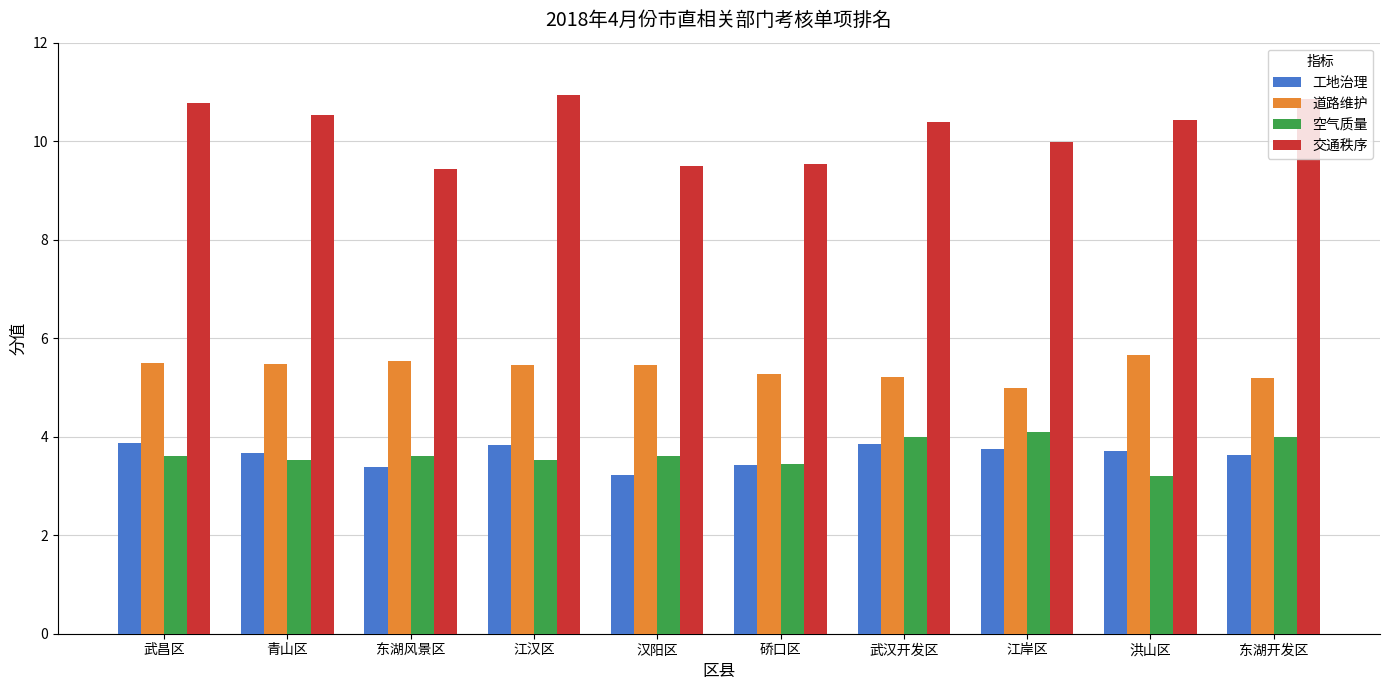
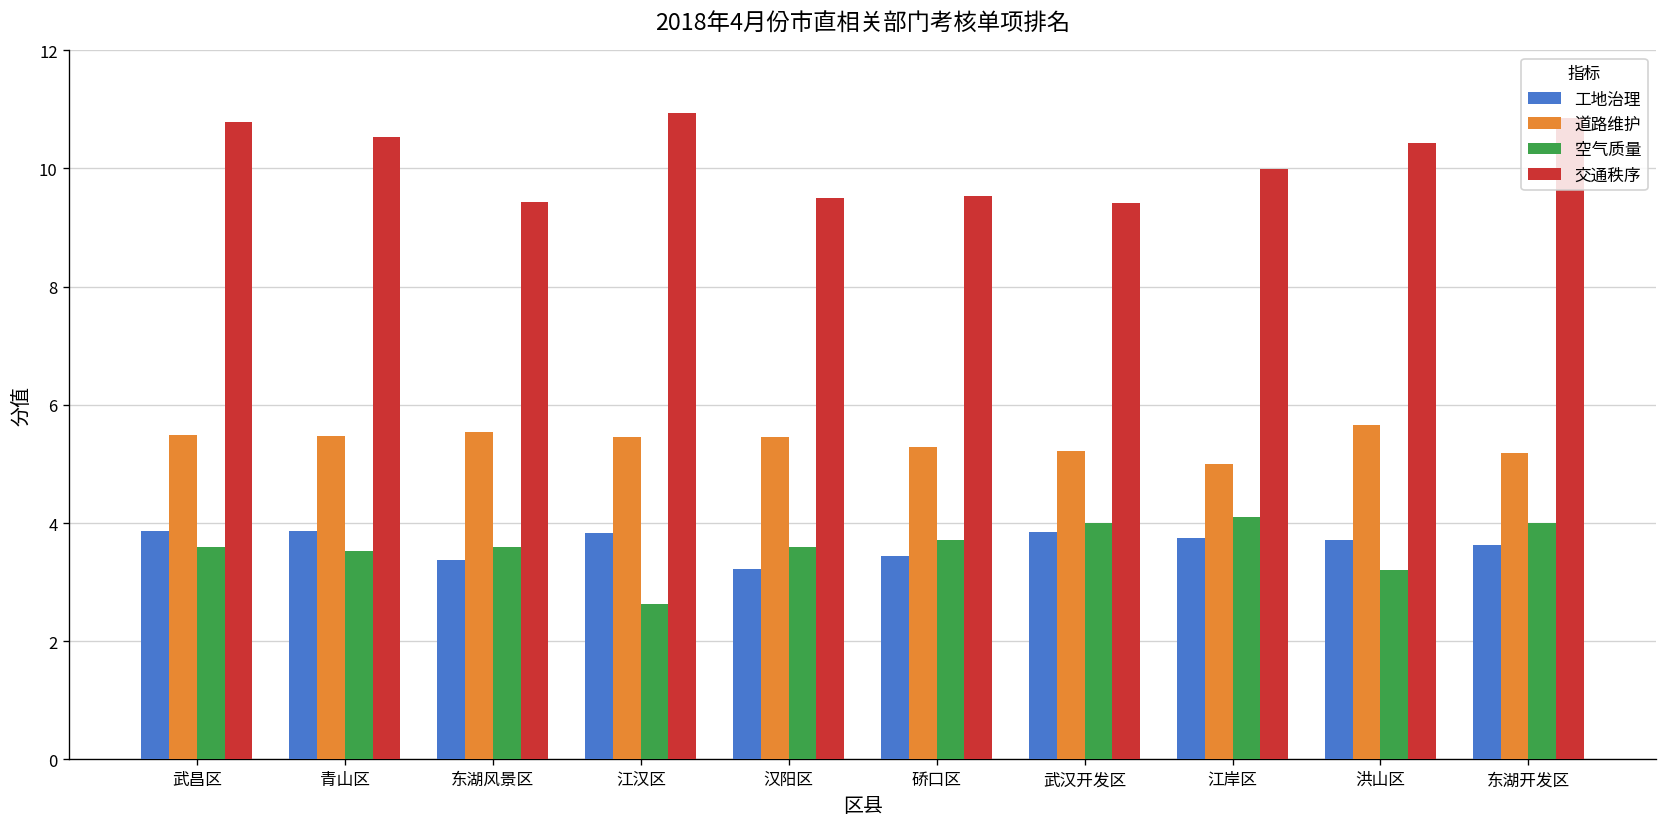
工地治理, 青山区: 3.7 -> 3.9
空气质量, 江汉区: 3.5 -> 2.6
空气质量, 硚口区: 3.4 -> 3.7
交通秩序, 武汉开发区: 10.4 -> 9.4
